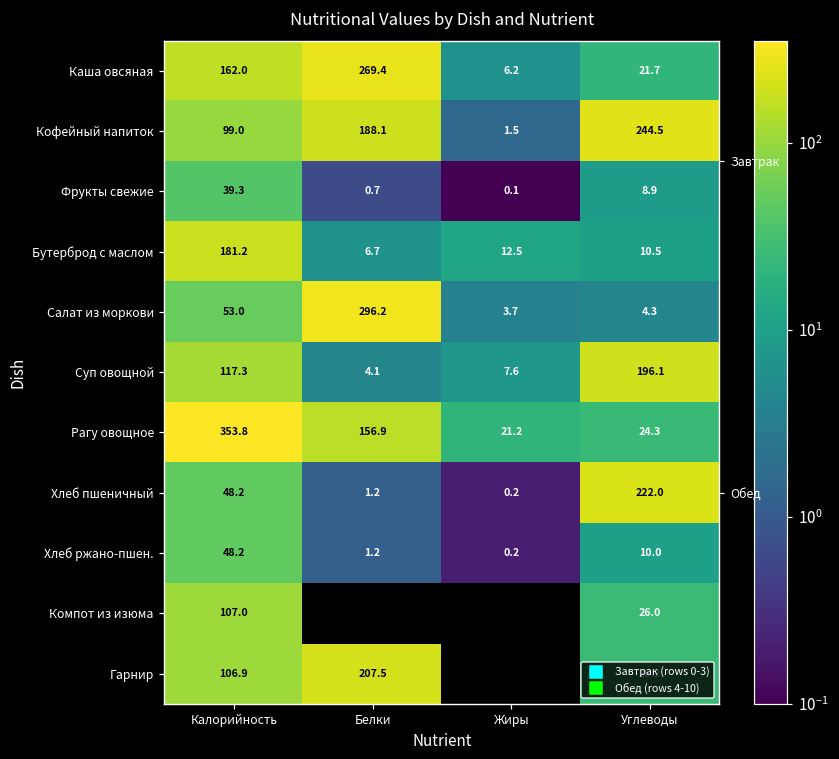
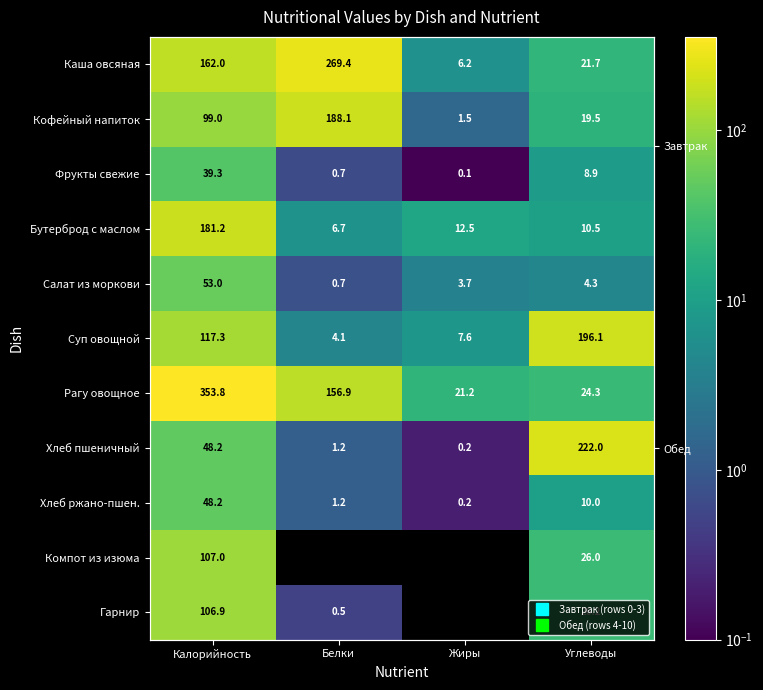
Кофейный напиток, Углеводы: 244.5 -> 19.5
Салат из моркови, Белки: 296.2 -> 0.7
Гарнир, Белки: 207.5 -> 0.5
